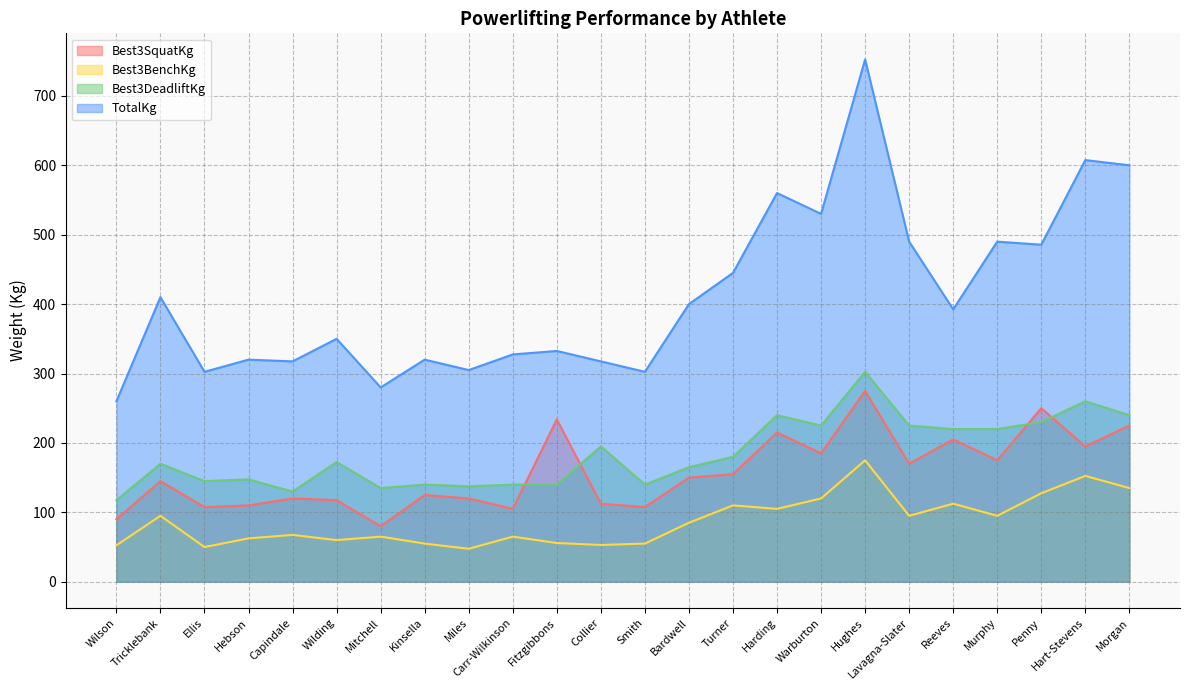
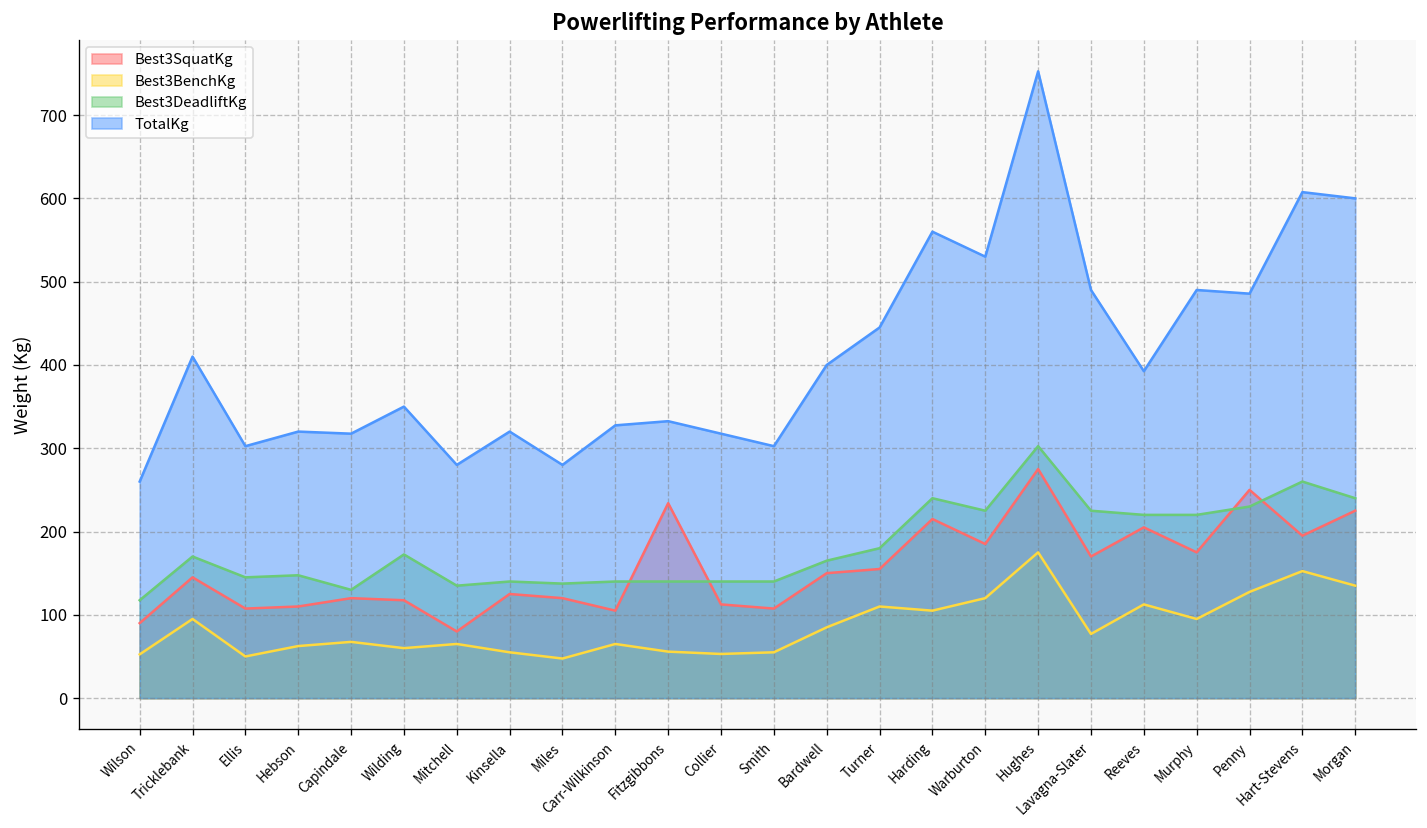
TotalKg, Miles: 310 -> 280
Best3DeadliftKg, Collier: 200 -> 140
Best3BenchKg, Lavagna-Slater: 100 -> 80
